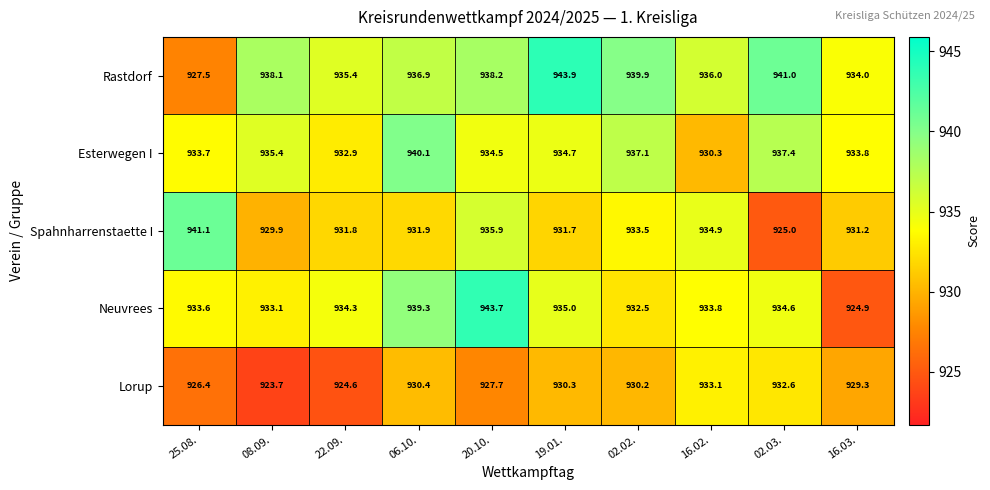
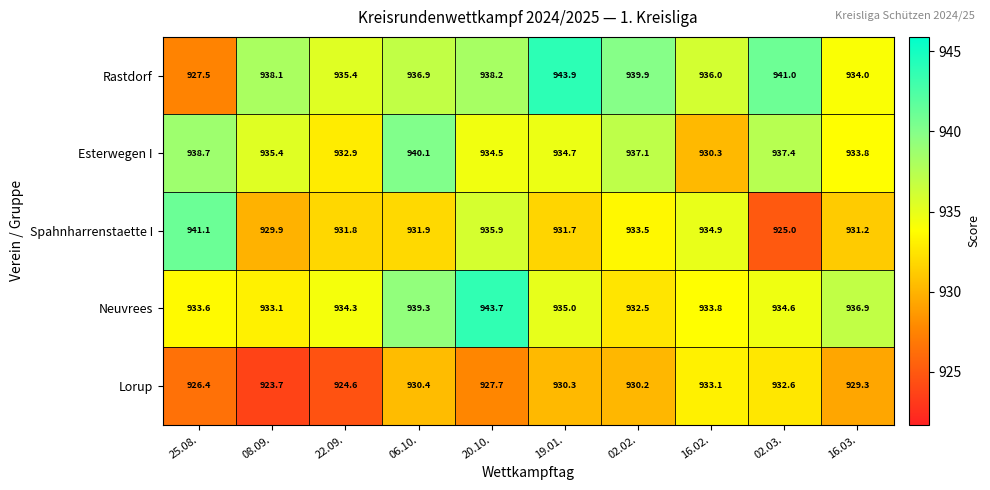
Esterwegen I, 25.08.: 933.7 -> 938.7
Neuvrees, 16.03.: 924.9 -> 936.9
